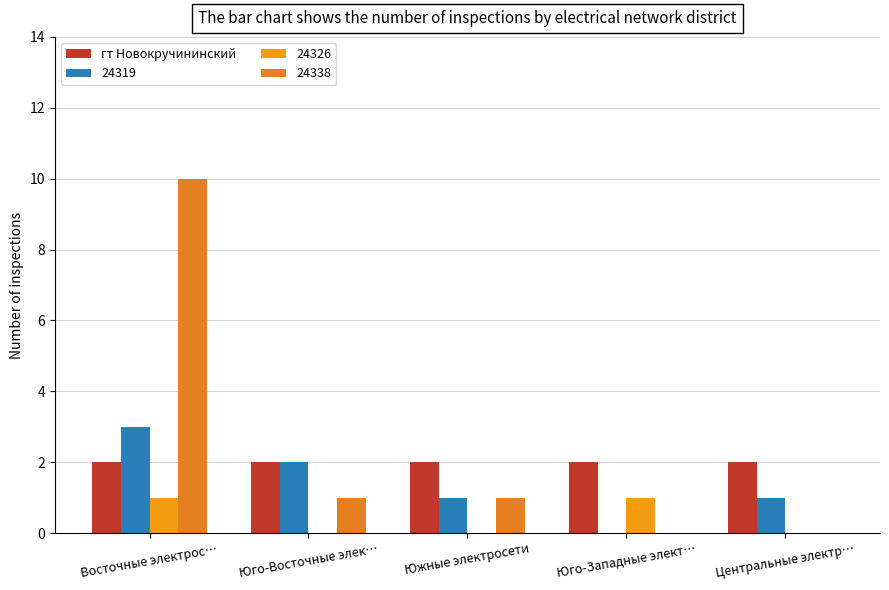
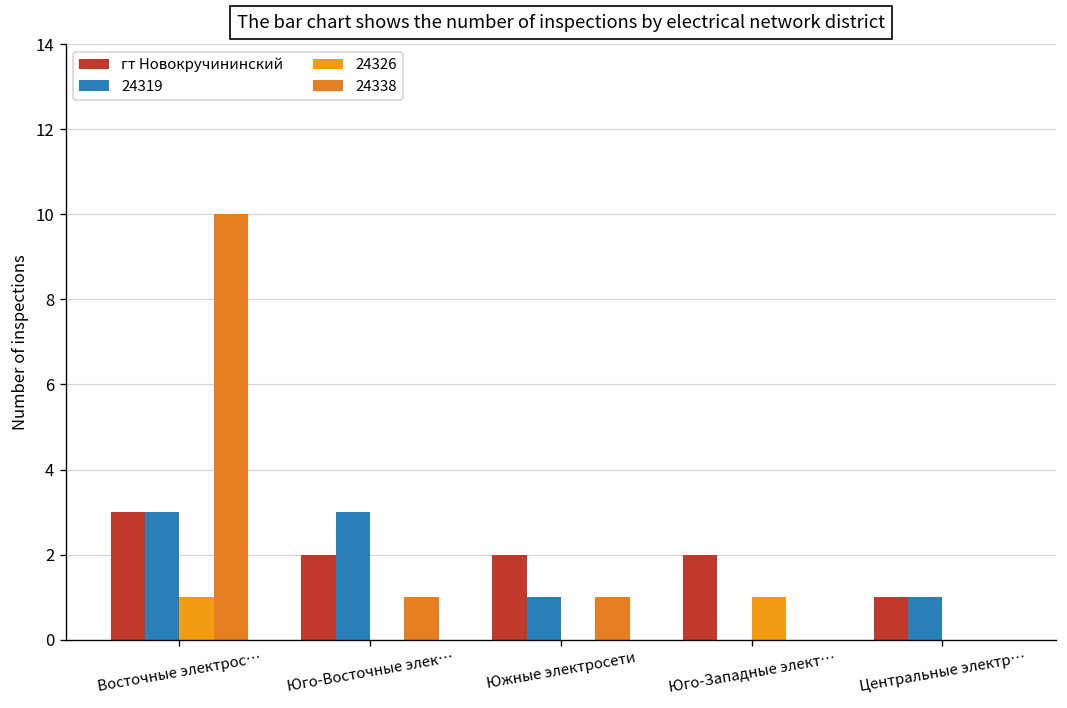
гт Новокручининский, Восточные электрос…: 2 -> 3
24319, Юго-Восточные элек…: 2 -> 3
гт Новокручининский, Центральные электр…: 2 -> 1
